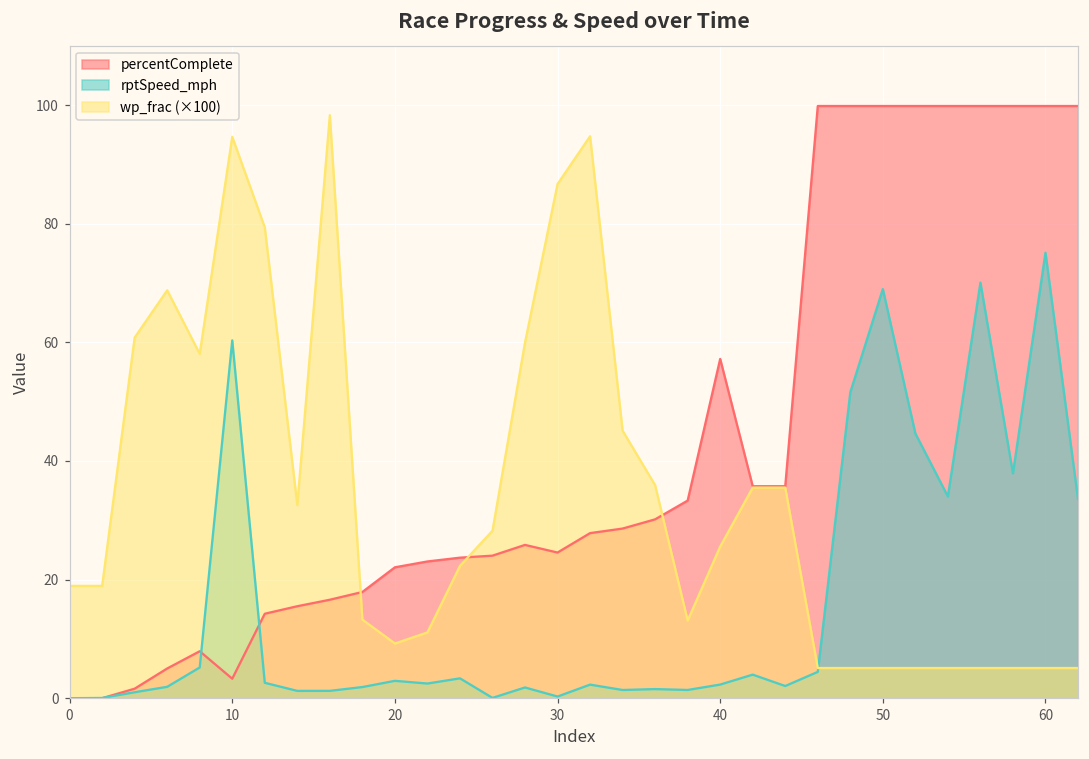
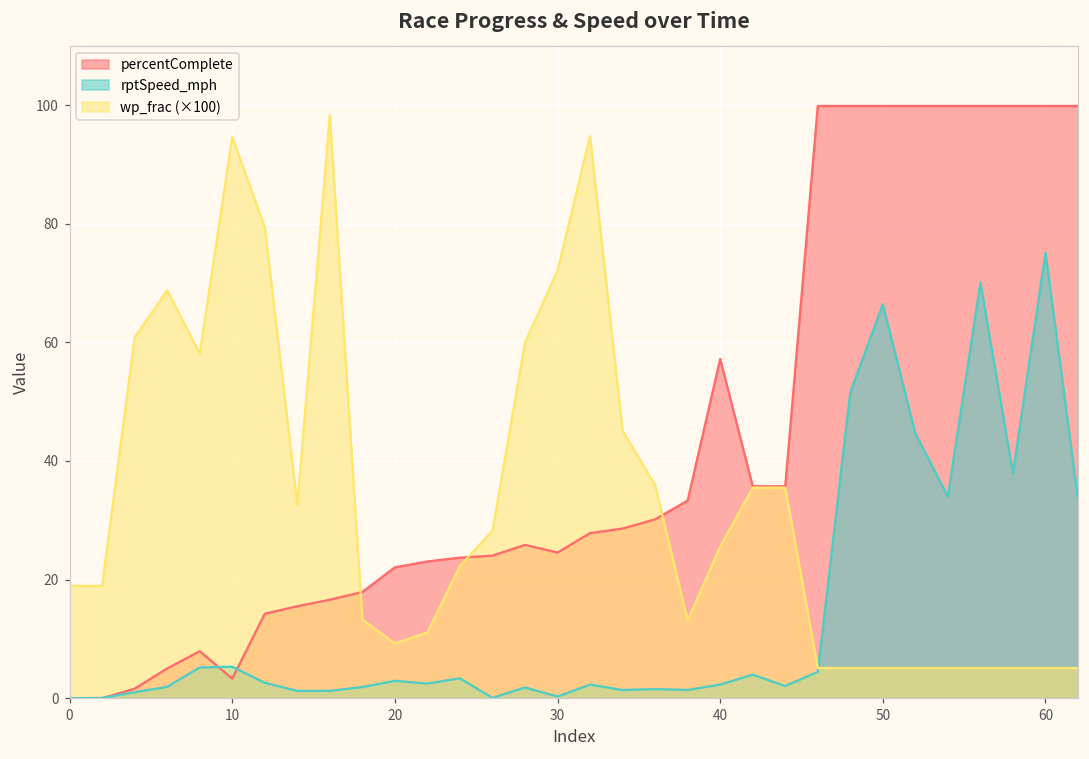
rptSpeed_mph, 10: 60 -> 5
wp_frac (×100), 30: 87 -> 72
rptSpeed_mph, 50: 69 -> 66
